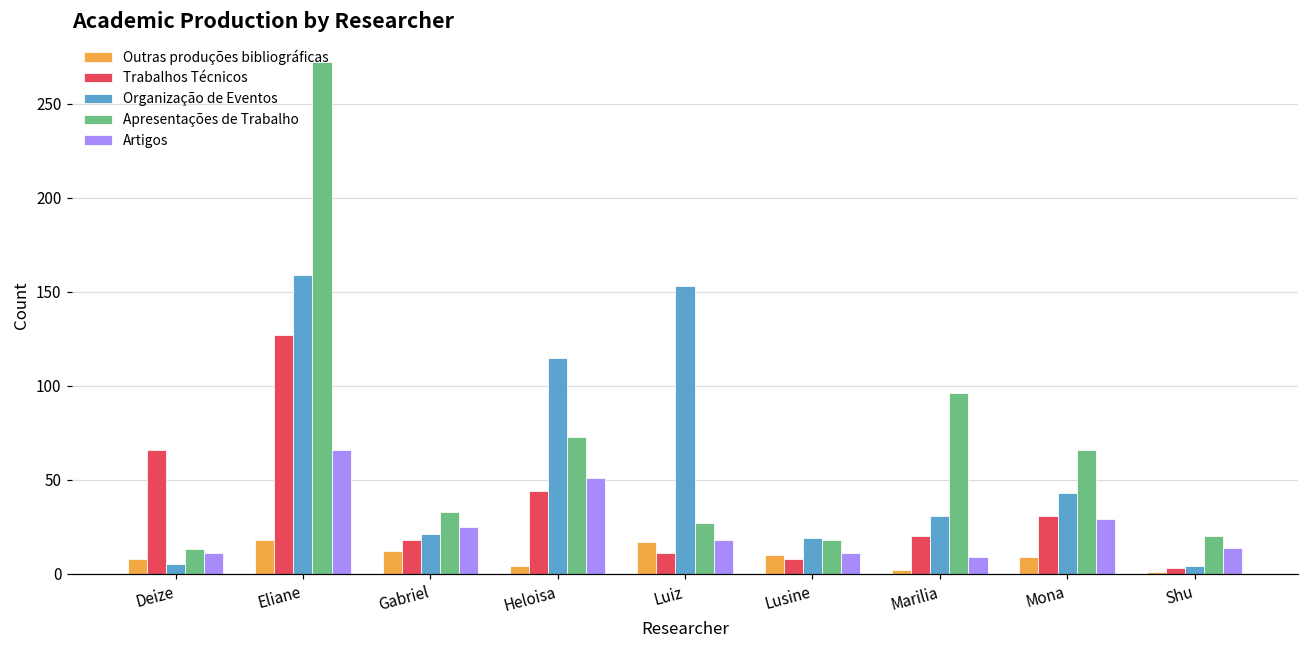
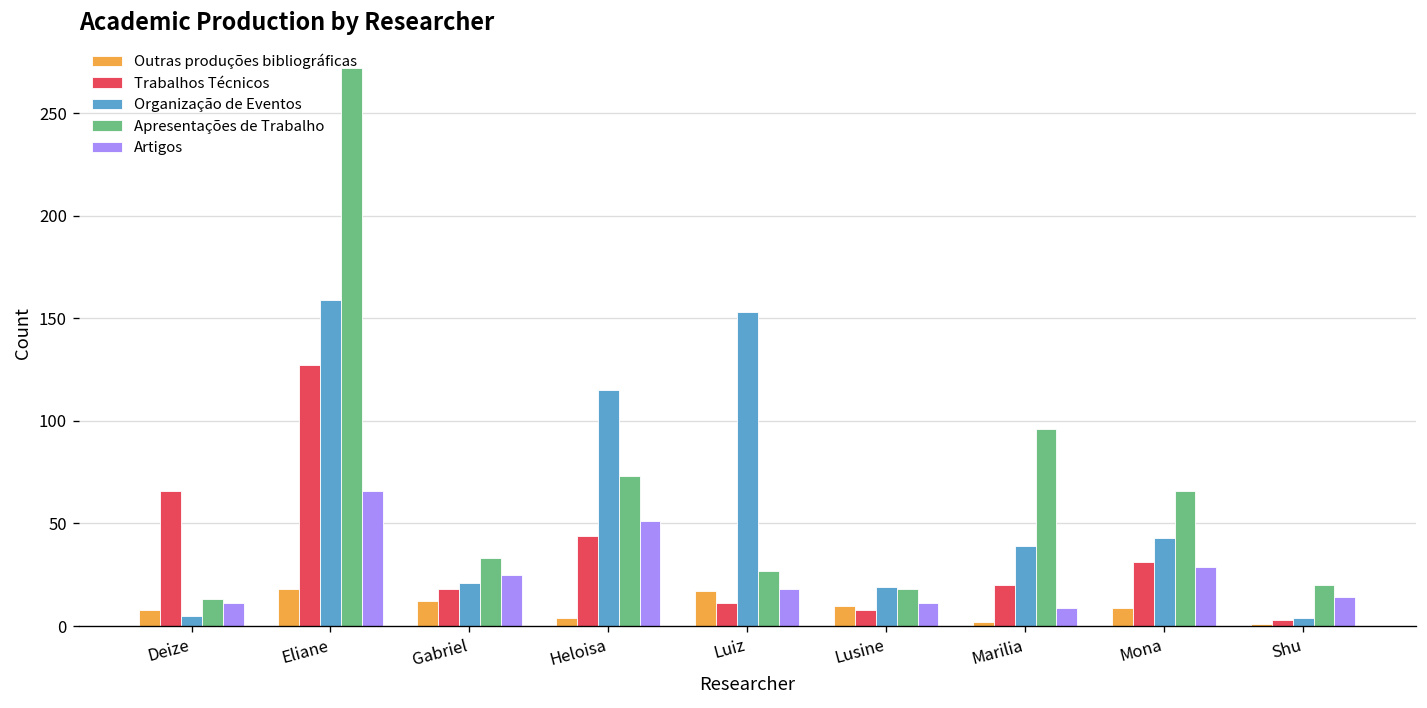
Organização de Eventos, Marilia: 31 -> 39
